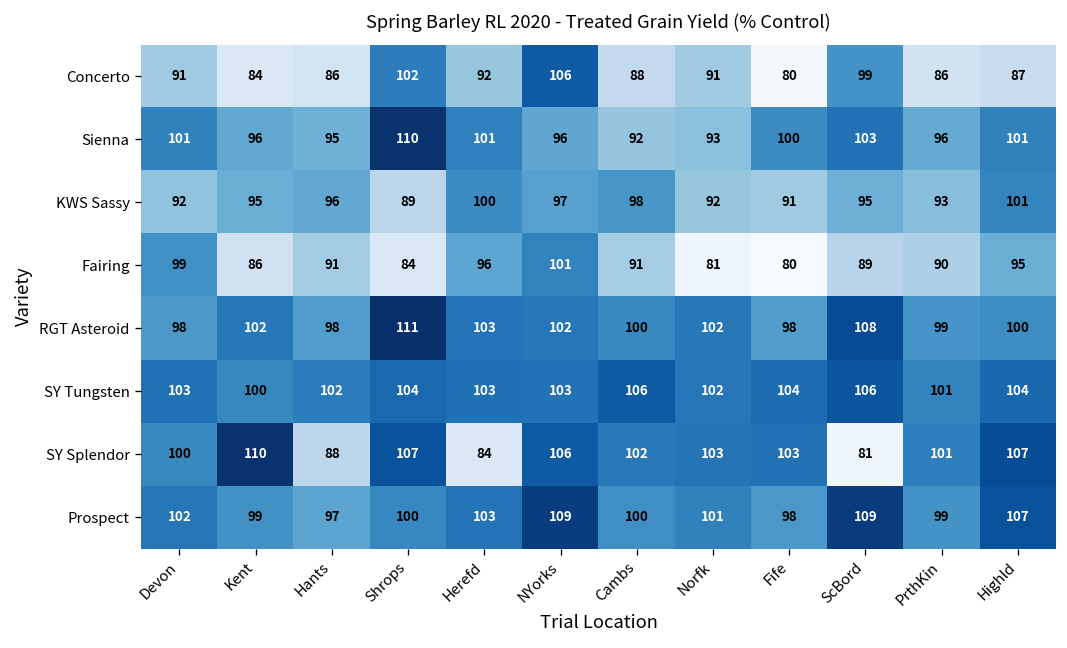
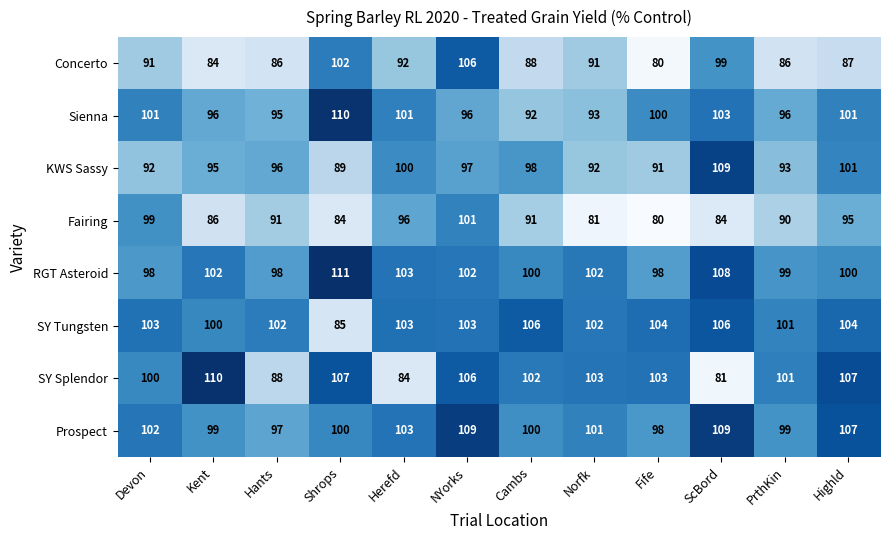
KWS Sassy, ScBord: 95 -> 109
Fairing, ScBord: 89 -> 84
SY Tungsten, Shrops: 104 -> 85
